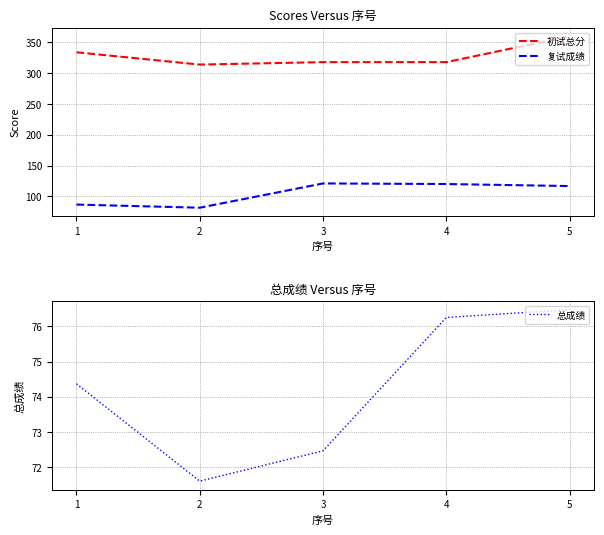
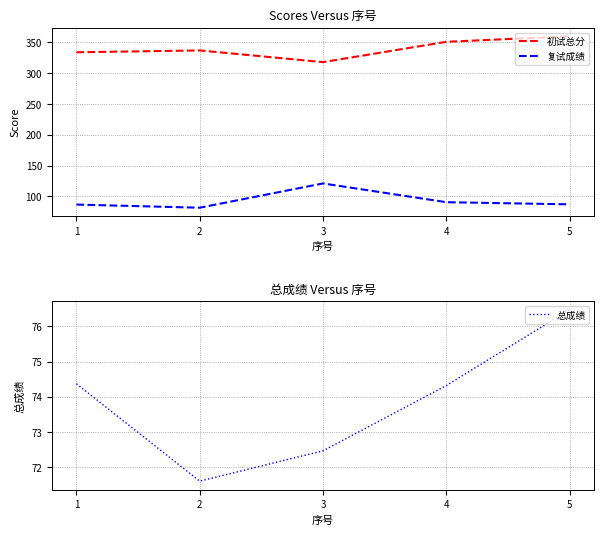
Scores Versus 序号, 初试总分, 2: 310 -> 340
Scores Versus 序号, 初试总分, 4: 320 -> 350
Scores Versus 序号, 复试成绩, 4: 120 -> 90
Scores Versus 序号, 复试成绩, 5: 120 -> 90
总成绩 Versus 序号, 4: 76.3 -> 74.3
